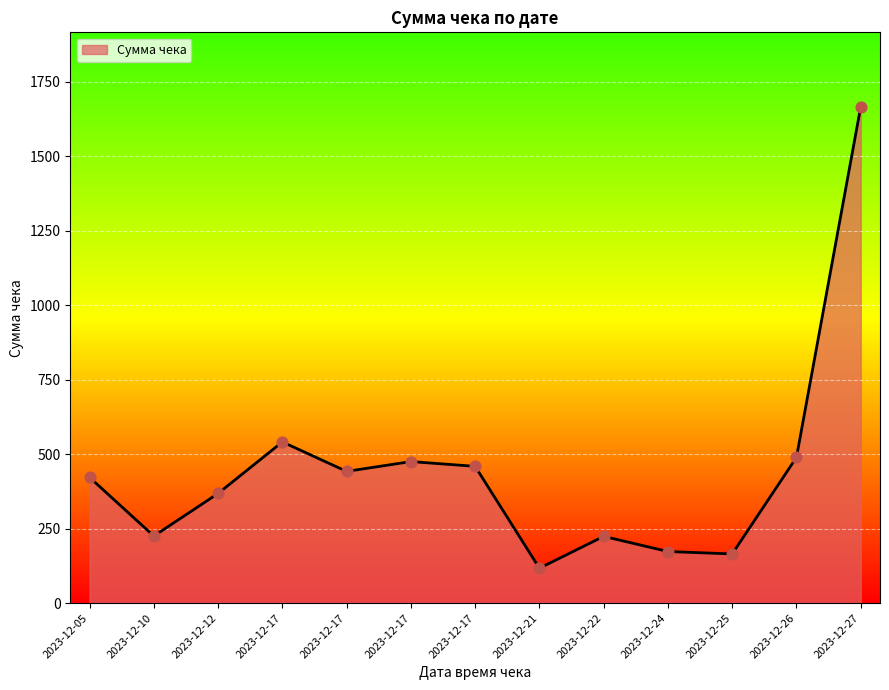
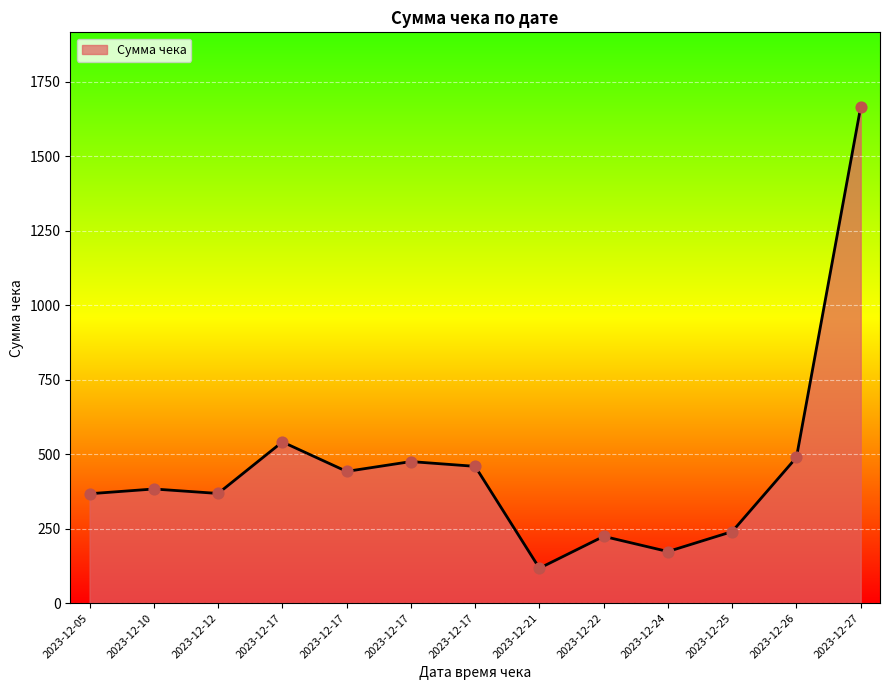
2023-12-05: 420 -> 370
2023-12-10: 230 -> 380
2023-12-25: 170 -> 240
